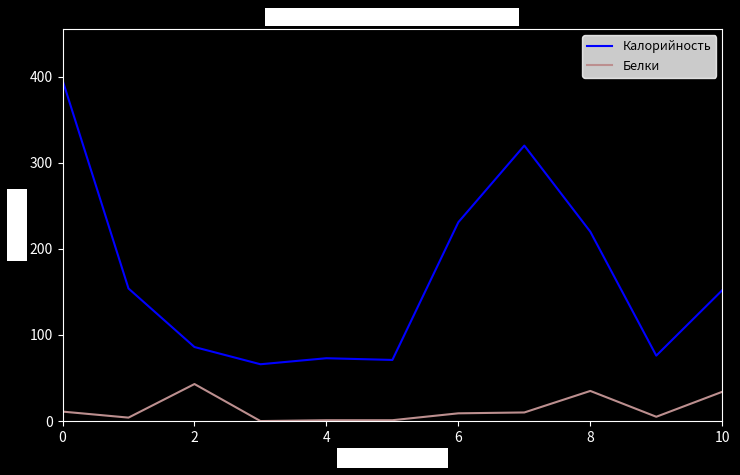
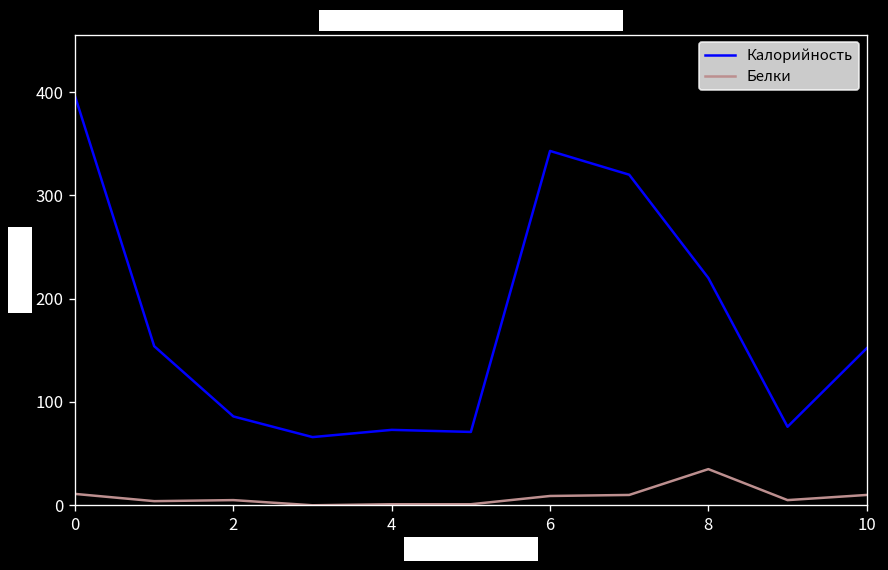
Белки, 2: 40 -> 10
Калорийность, 6: 230 -> 340
Белки, 10: 30 -> 10
